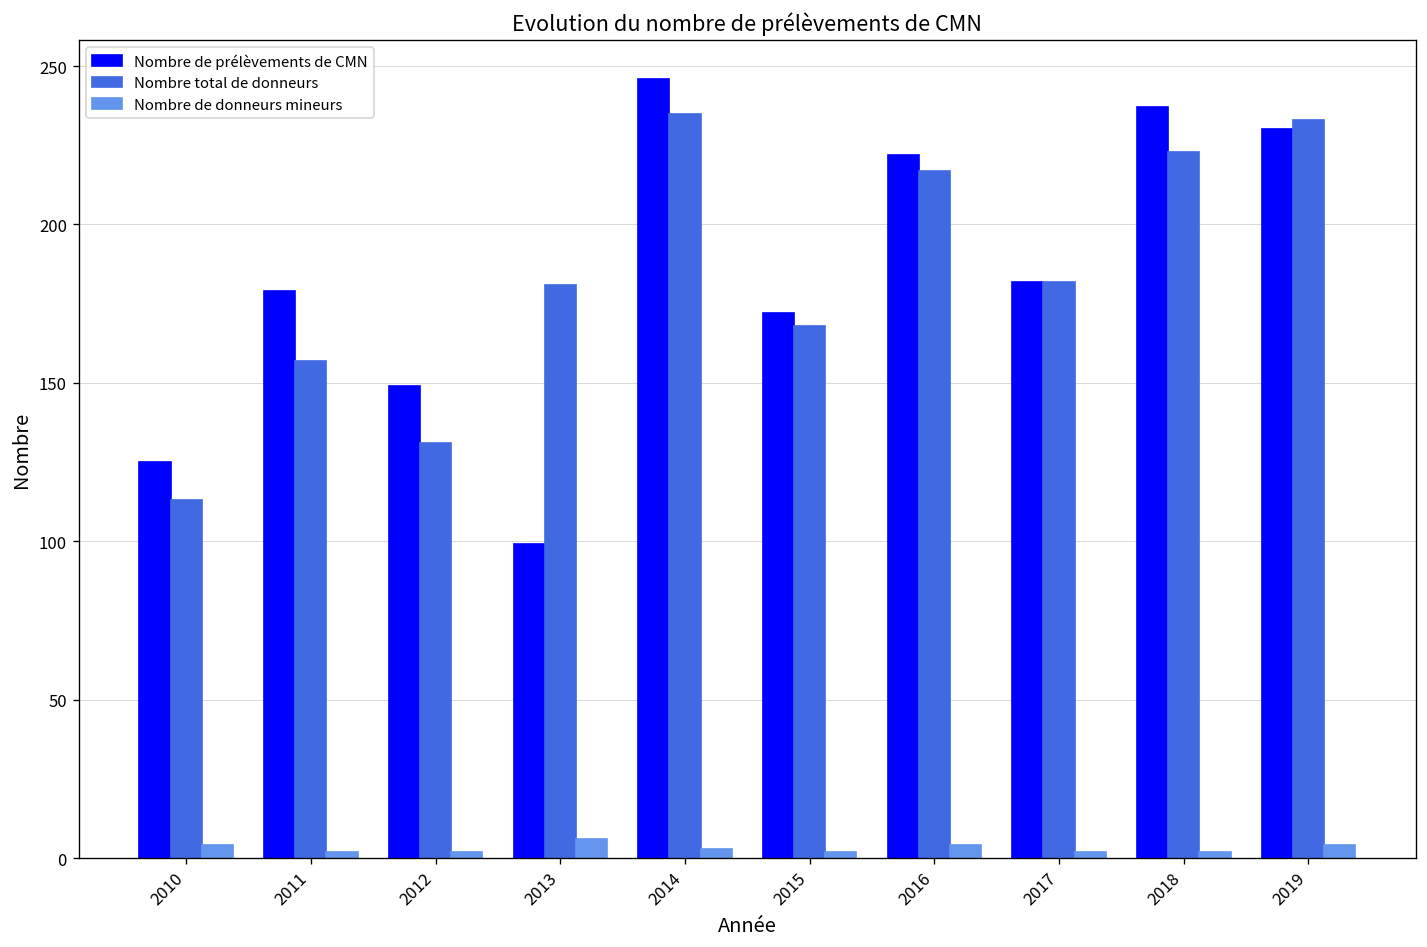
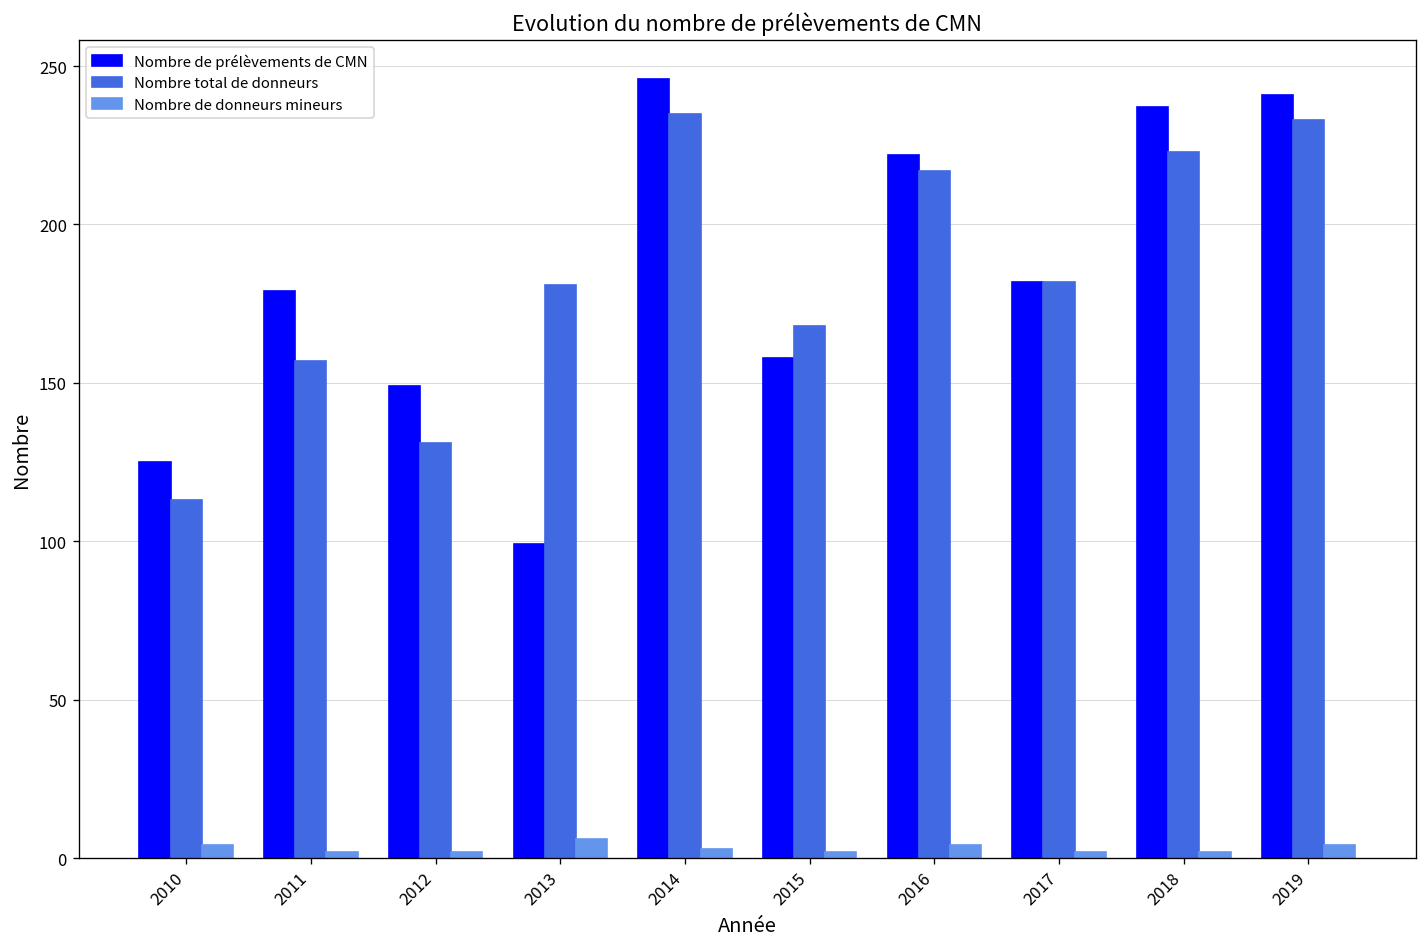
Nombre de prélèvements de CMN, 2015: 172 -> 158
Nombre de prélèvements de CMN, 2019: 230 -> 241
